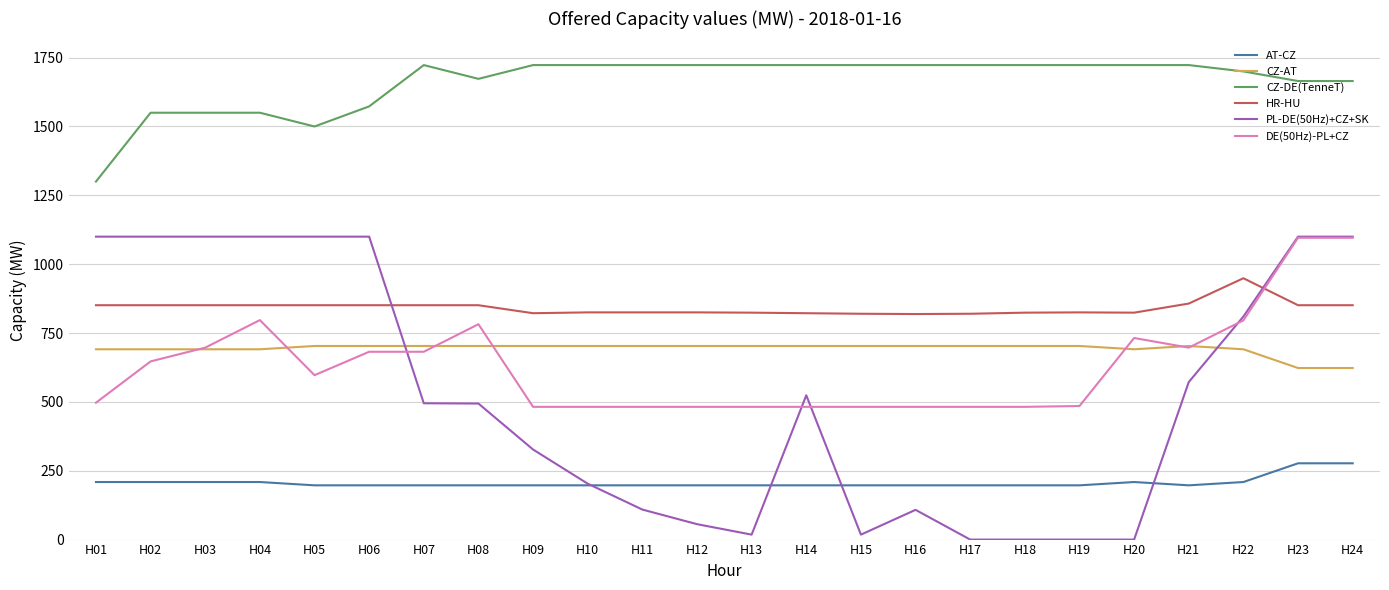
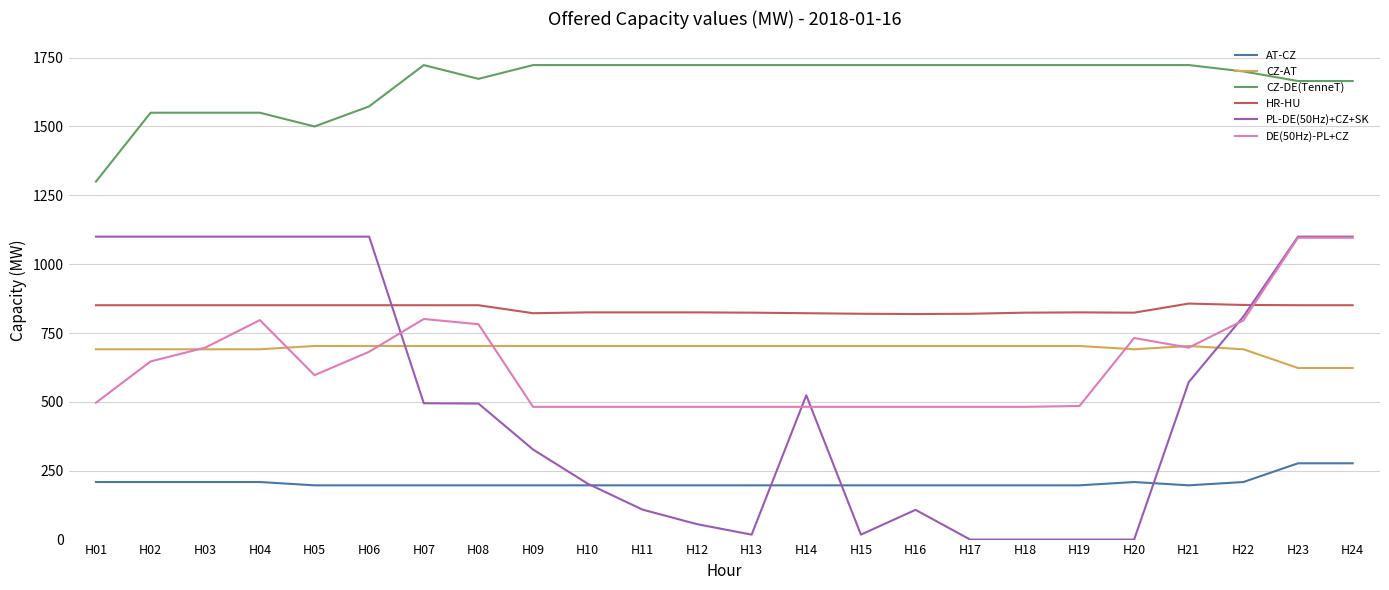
DE(50Hz)-PL+CZ, H07: 680 -> 800
HR-HU, H22: 950 -> 850
